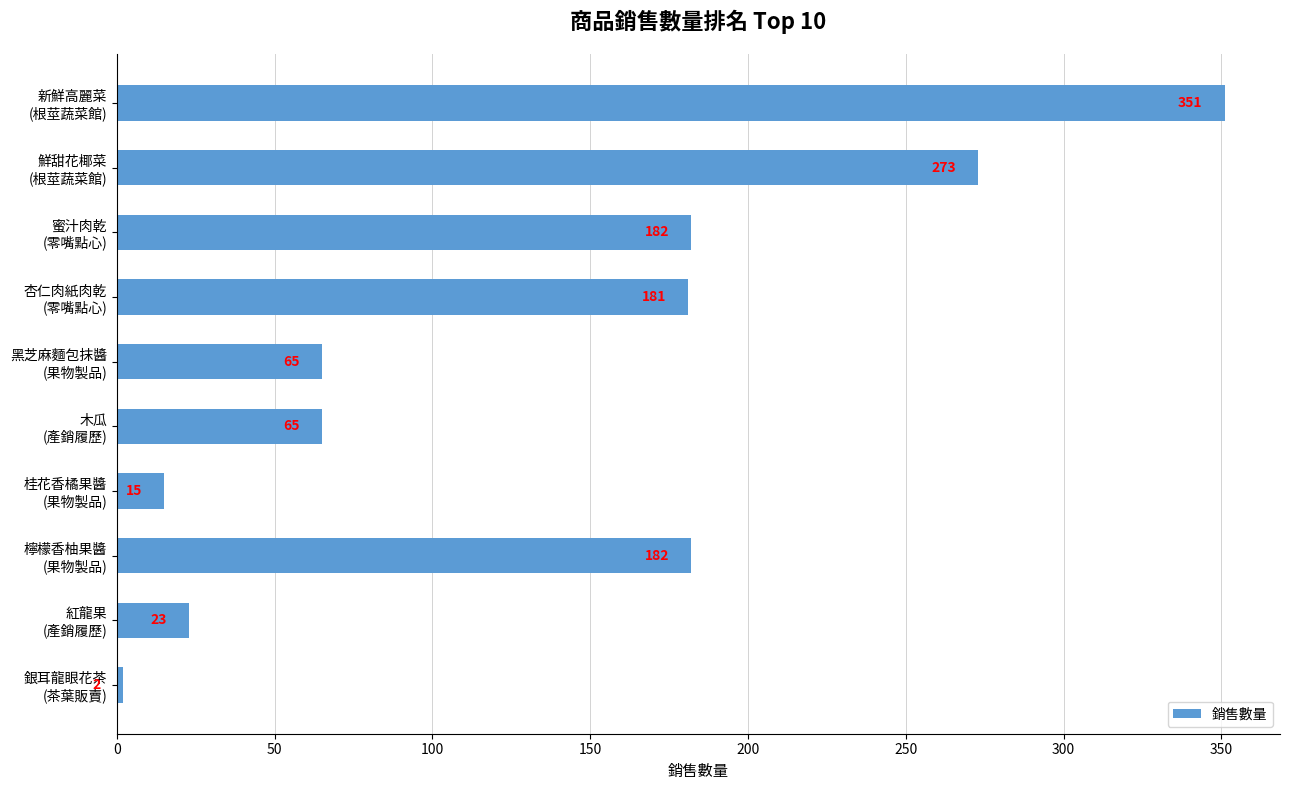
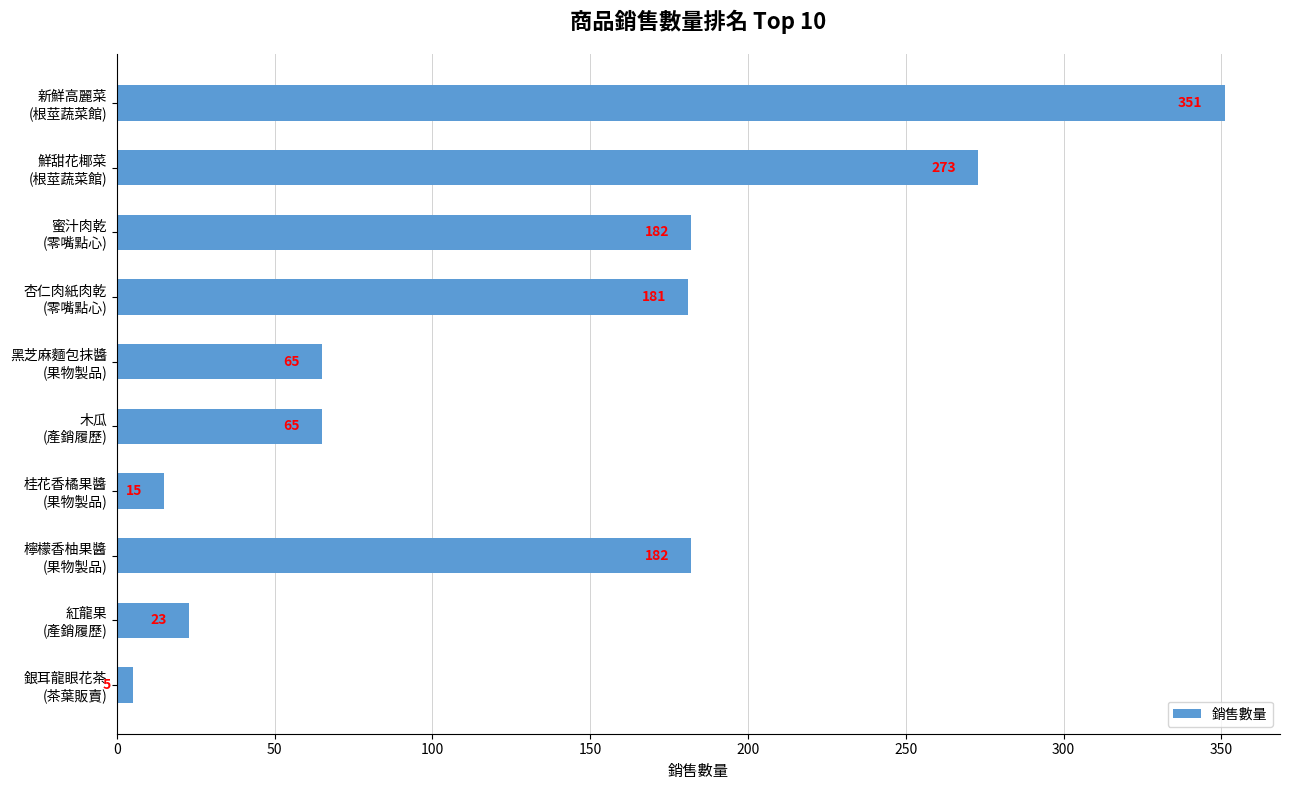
銀耳龍眼花茶 (茶葉販賣): 2 -> 5
